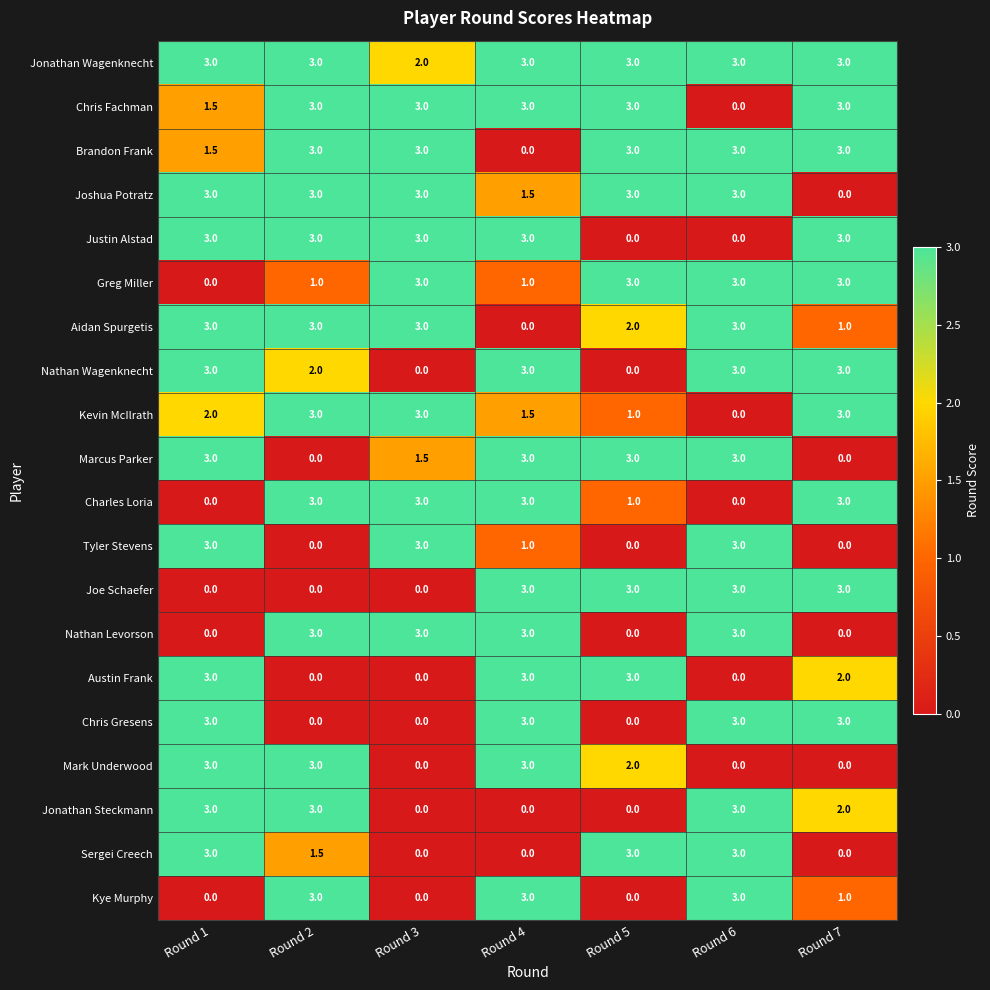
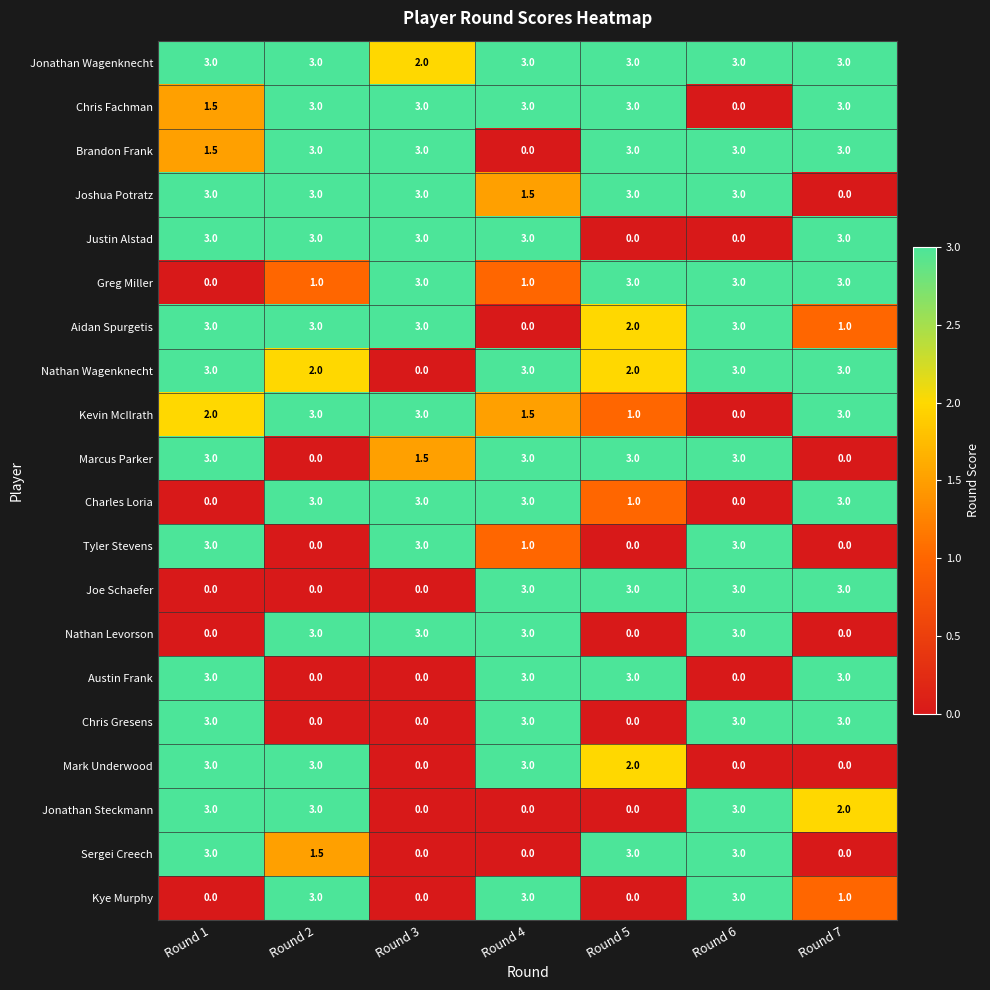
Nathan Wagenknecht, Round 5: 0.0 -> 2.0
Austin Frank, Round 7: 2.0 -> 3.0
